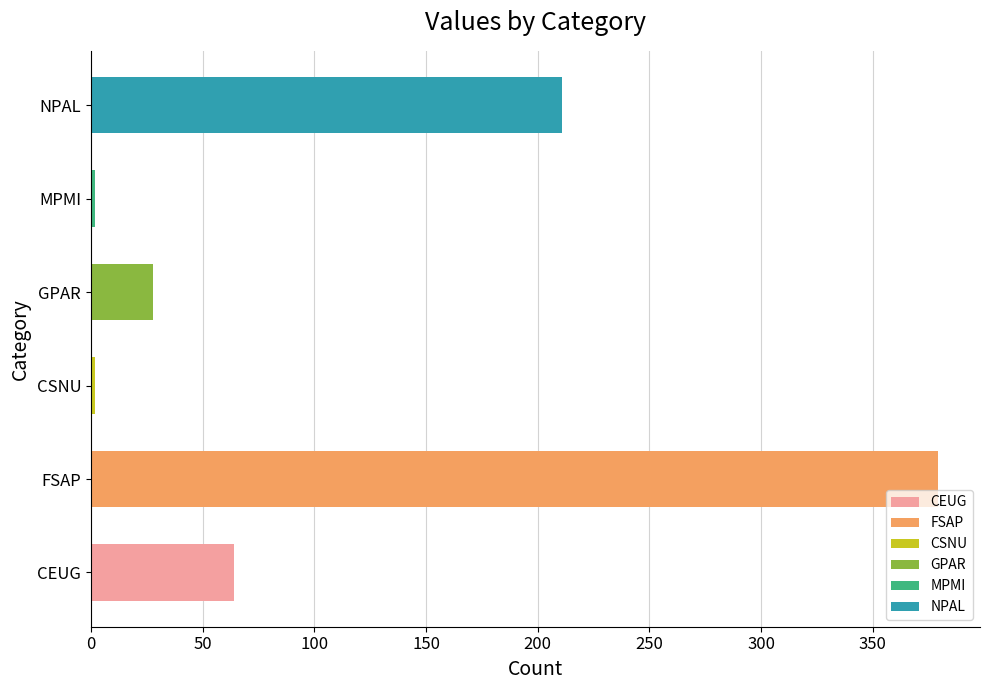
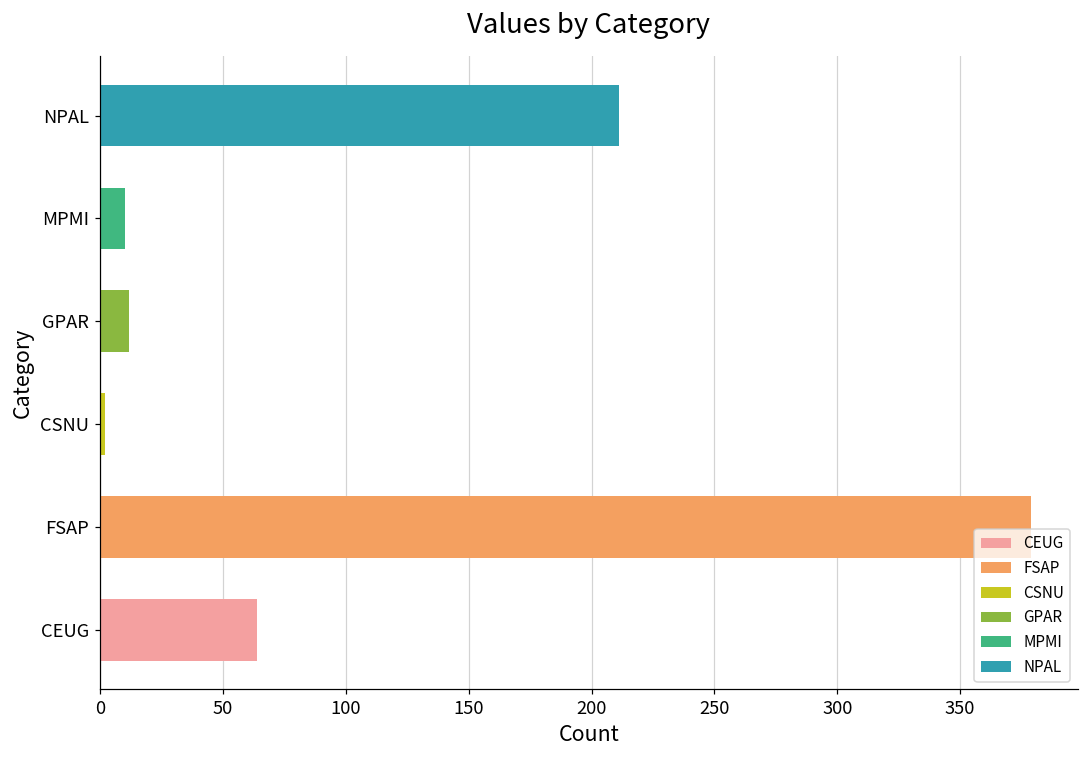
MPMI: 2 -> 10
GPAR: 28 -> 12
